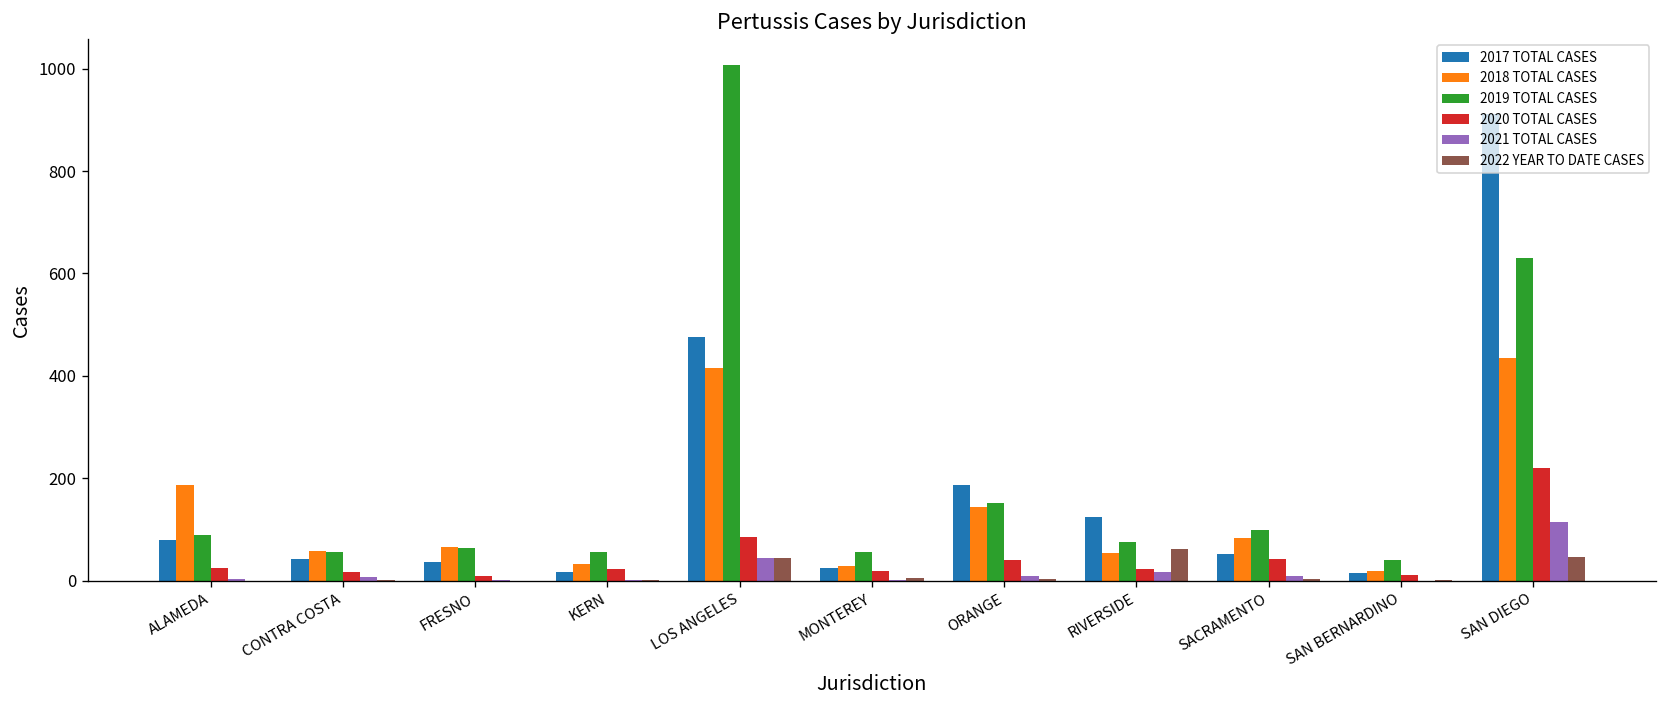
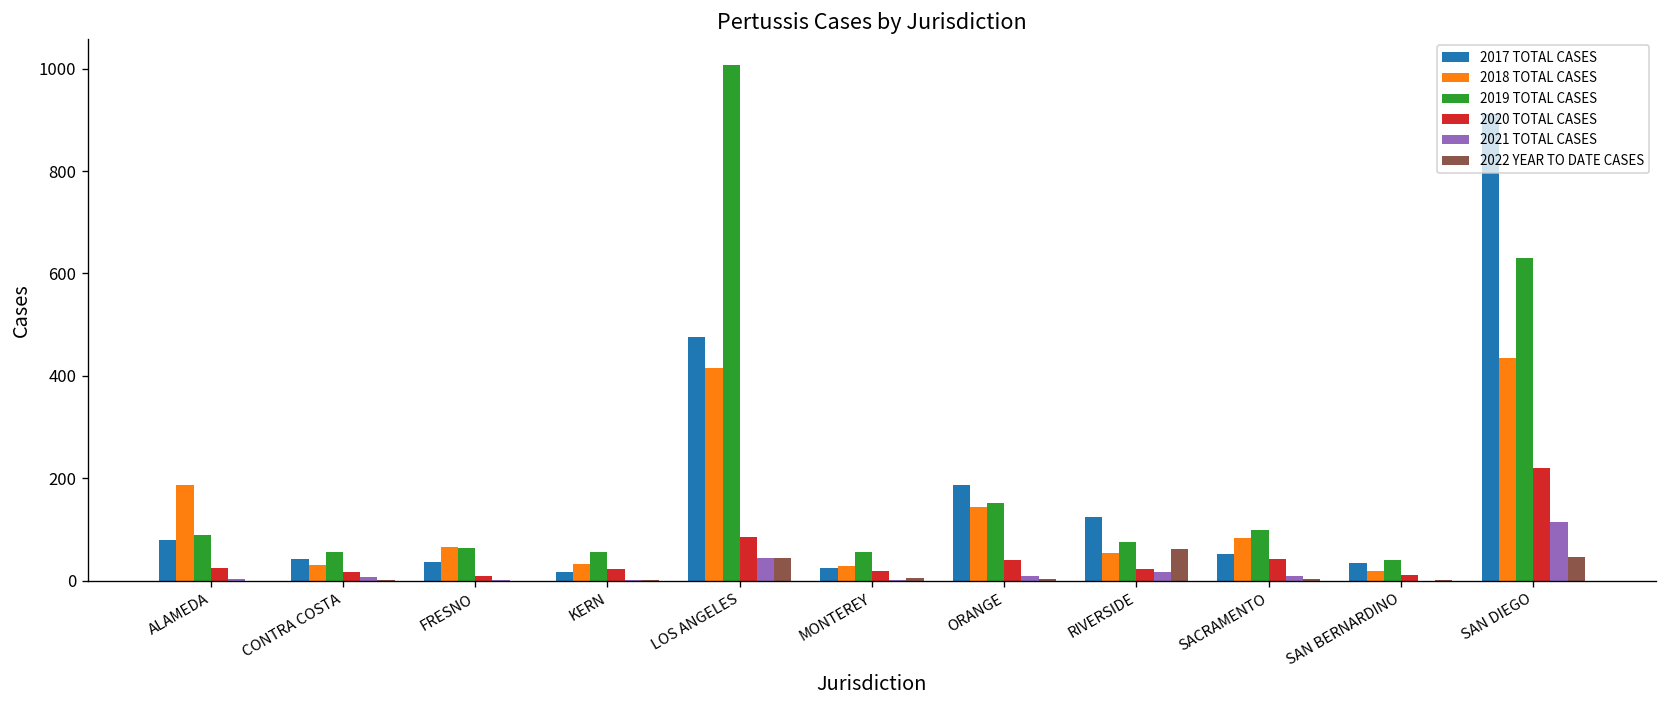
2018 TOTAL CASES, CONTRA COSTA: 60 -> 30
2017 TOTAL CASES, SAN BERNARDINO: 10 -> 40
